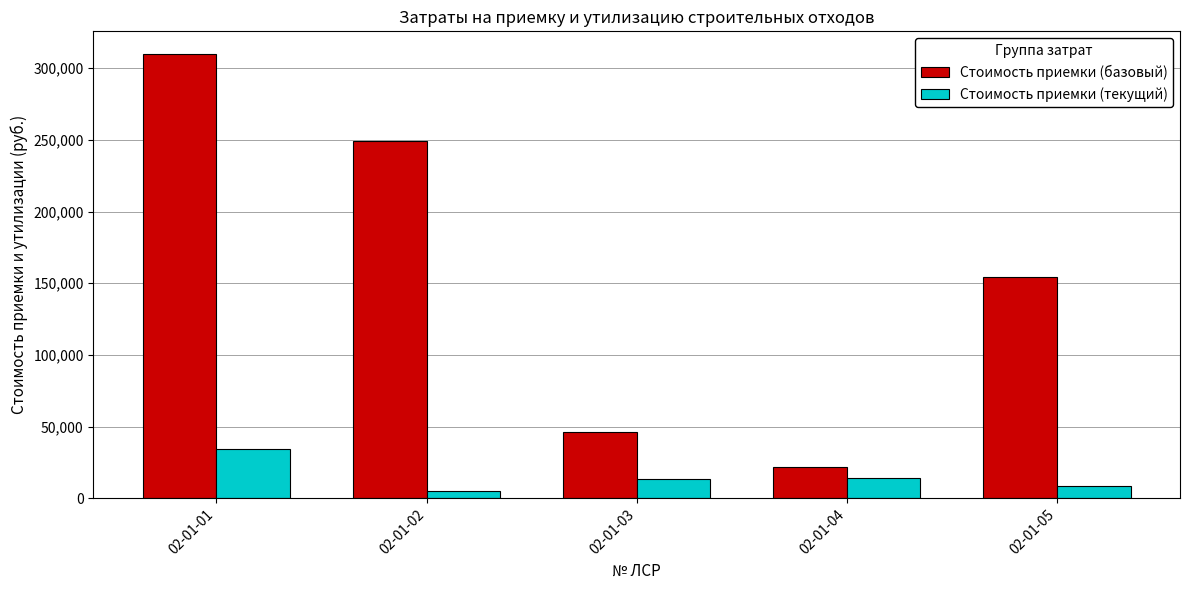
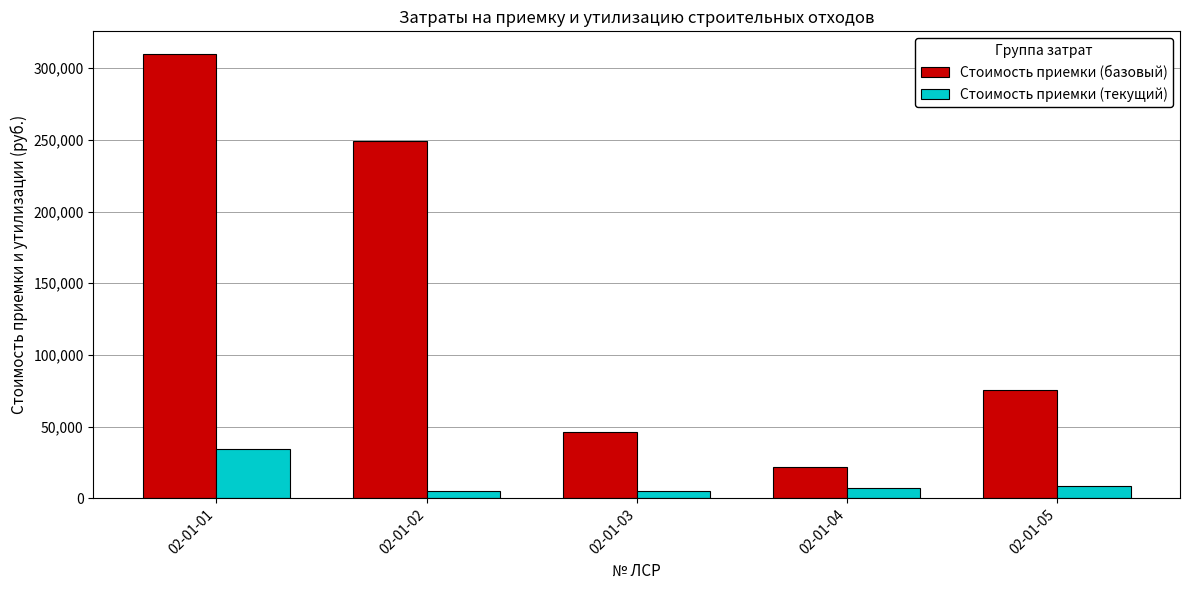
Стоимость приемки (текущий), 02-01-03: 14,000 -> 5,000
Стоимость приемки (текущий), 02-01-04: 14,000 -> 7,000
Стоимость приемки (базовый), 02-01-05: 154,000 -> 75,000
